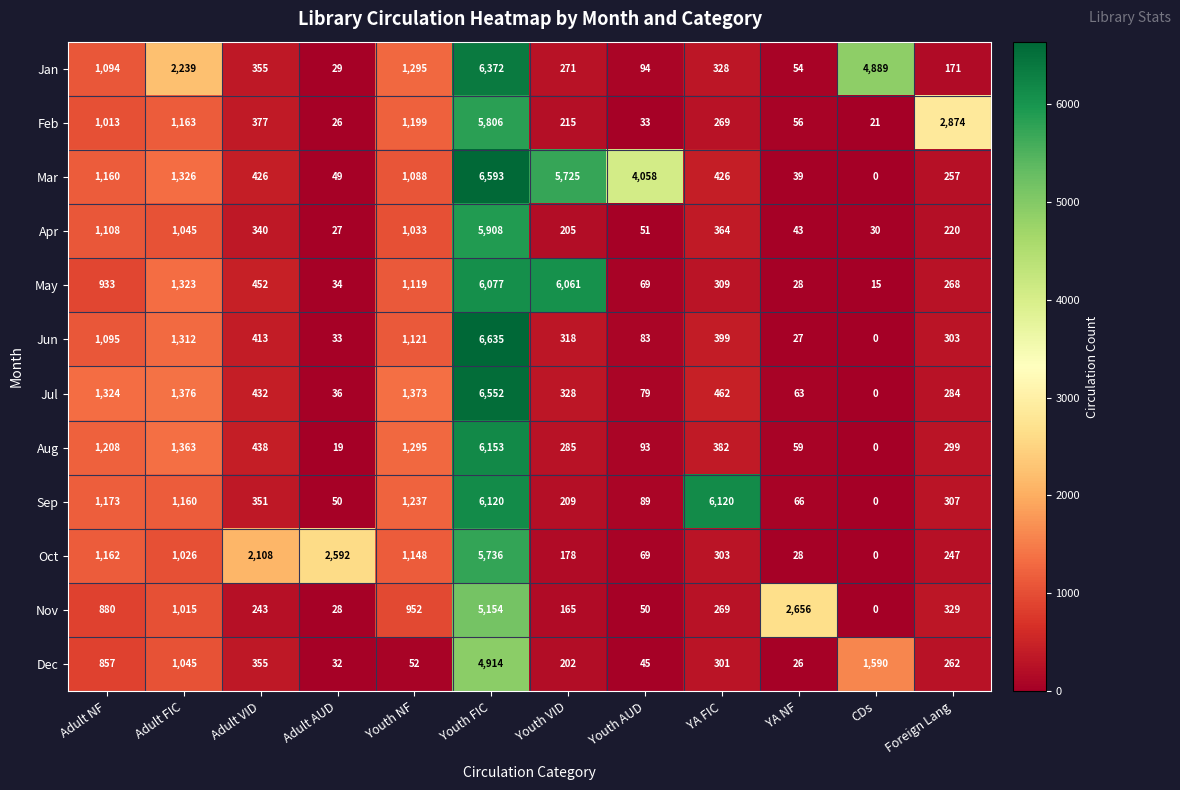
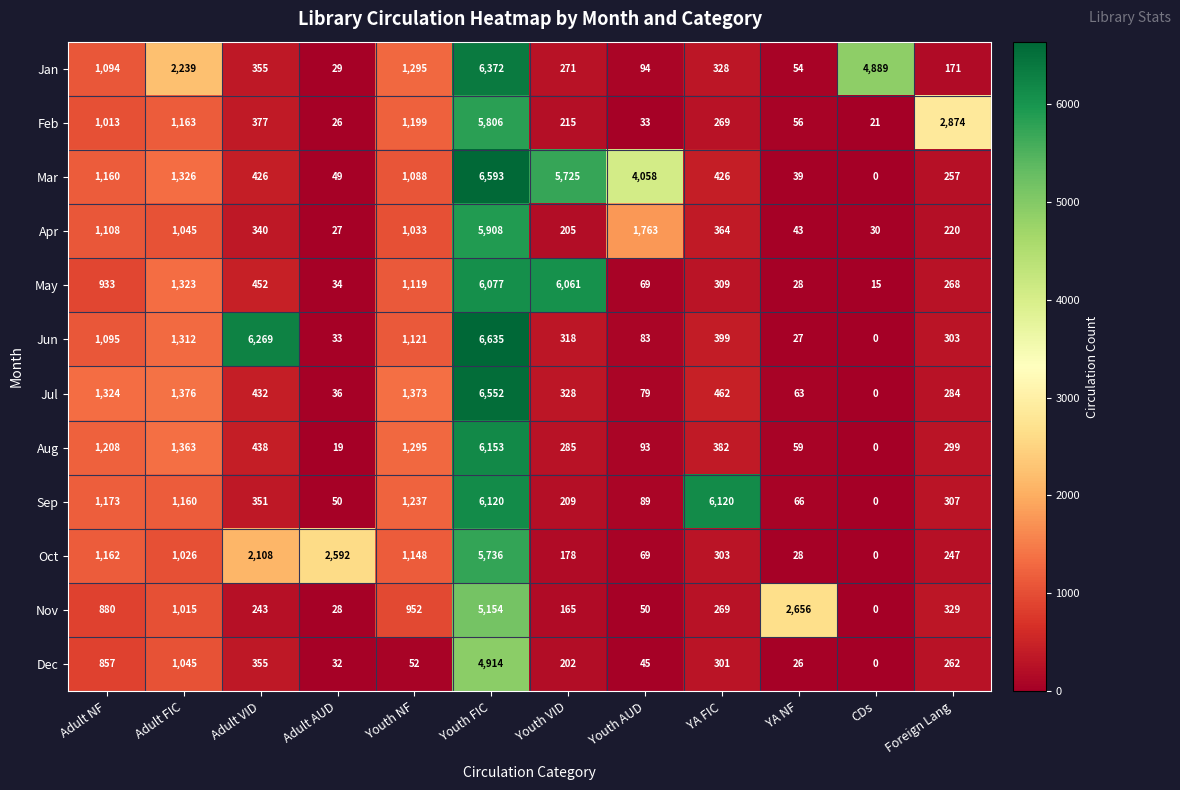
Apr, Youth AUD: 51 -> 1,763
Jun, Adult VID: 413 -> 6,269
Dec, CDs: 1,590 -> 0
